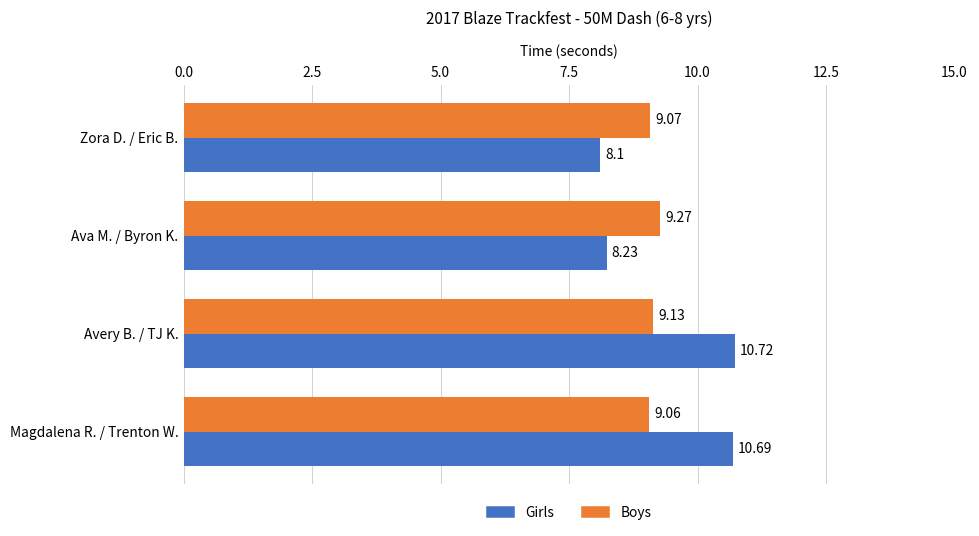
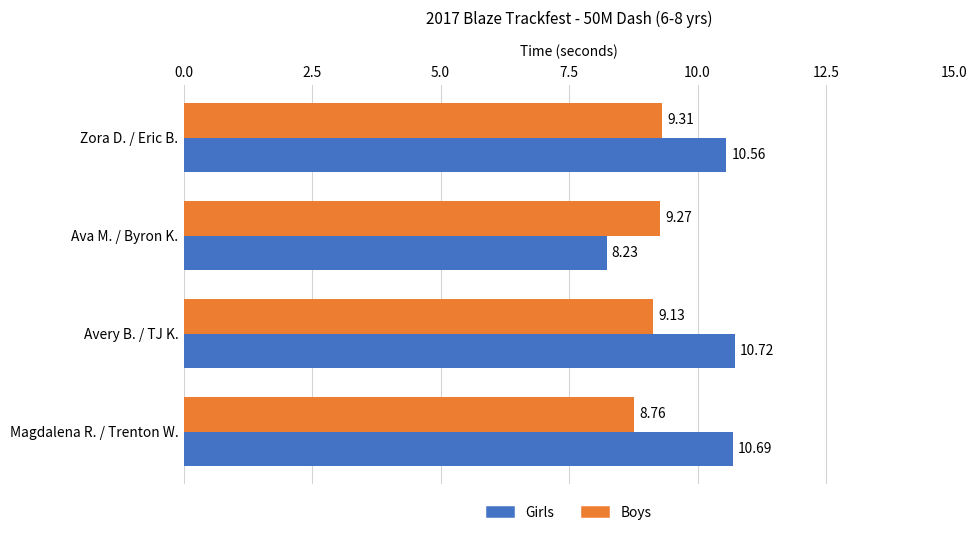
Boys, Zora D. / Eric B.: 9.07 -> 9.31
Girls, Zora D. / Eric B.: 8.1 -> 10.56
Boys, Magdalena R. / Trenton W.: 9.06 -> 8.76
